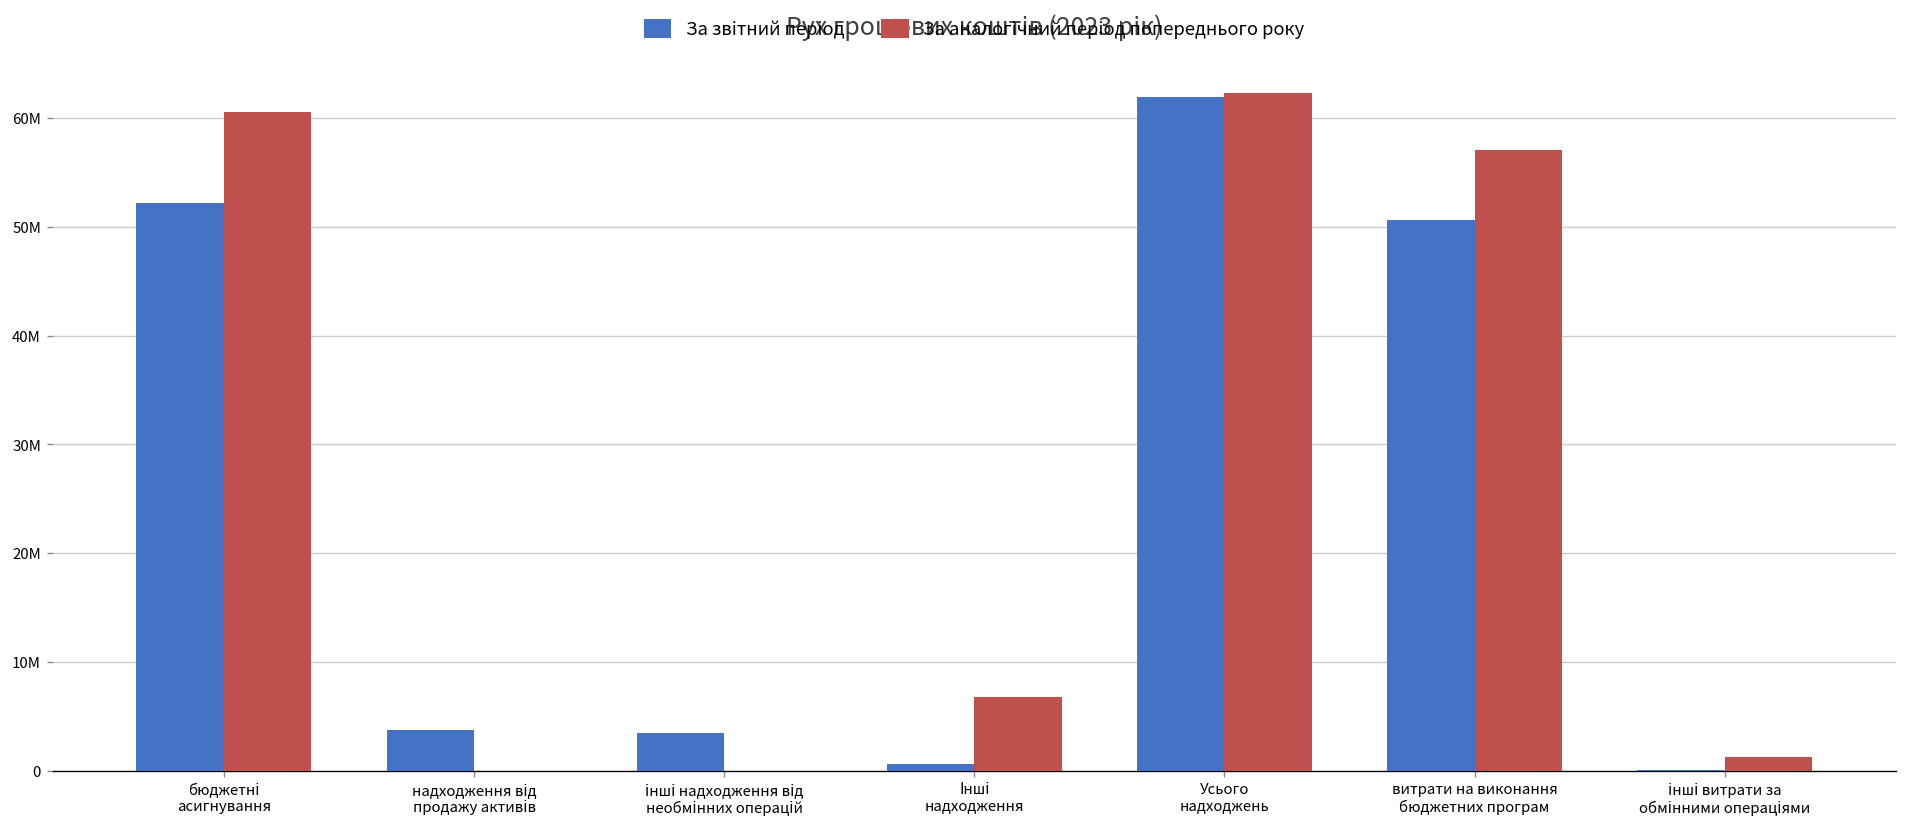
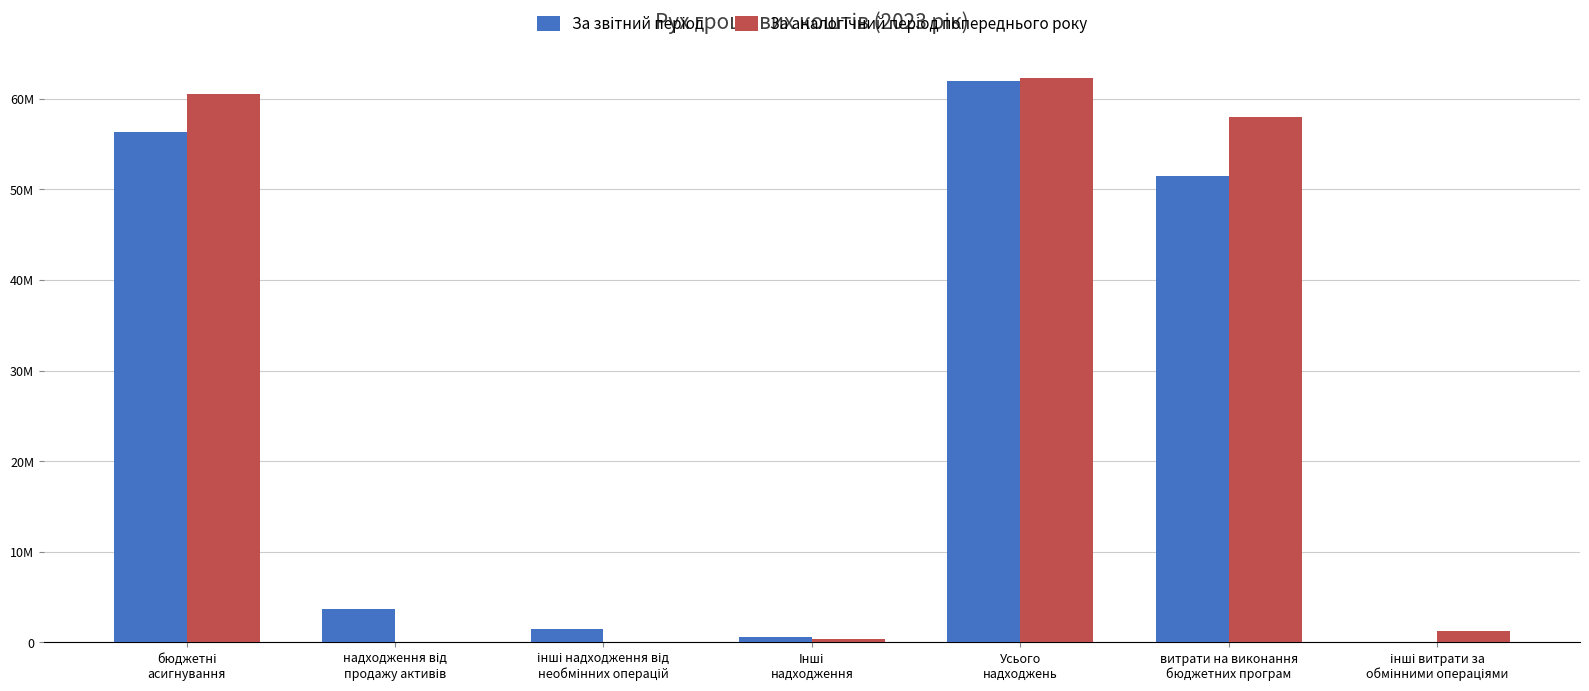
За звітний період, бюджетні асигнування: 52000000 -> 56000000
За звітний період, інші надходження від необмінних операцій: 3000000 -> 2000000
За аналогічний період попереднього року, Інші надходження: 7000000 -> 0
За звітний період, витрати на виконання бюджетних програм: 51000000 -> 52000000
За аналогічний період попереднього року, витрати на виконання бюджетних програм: 57000000 -> 58000000
